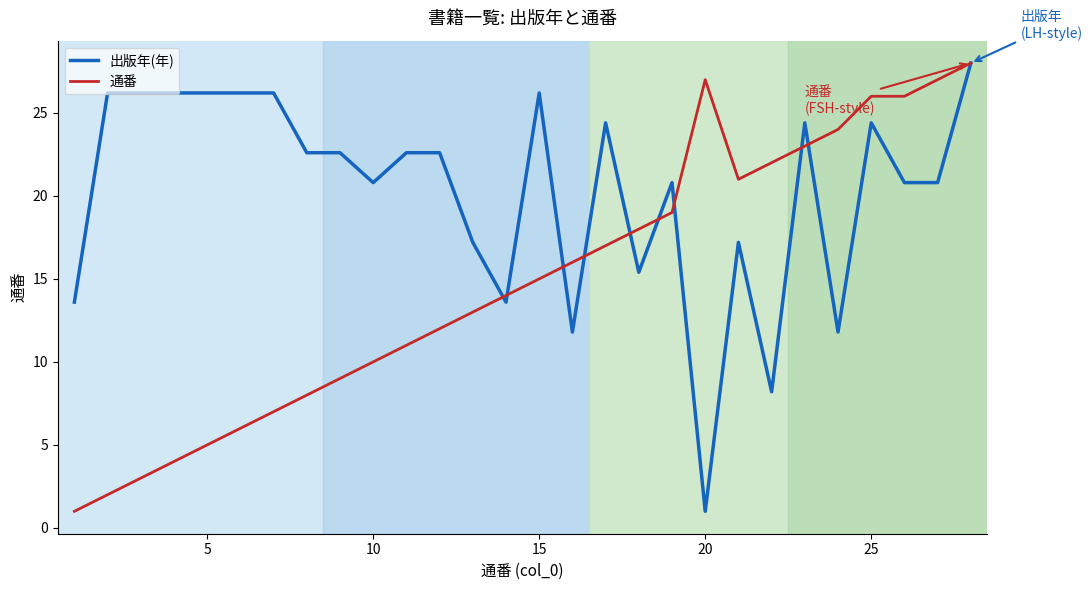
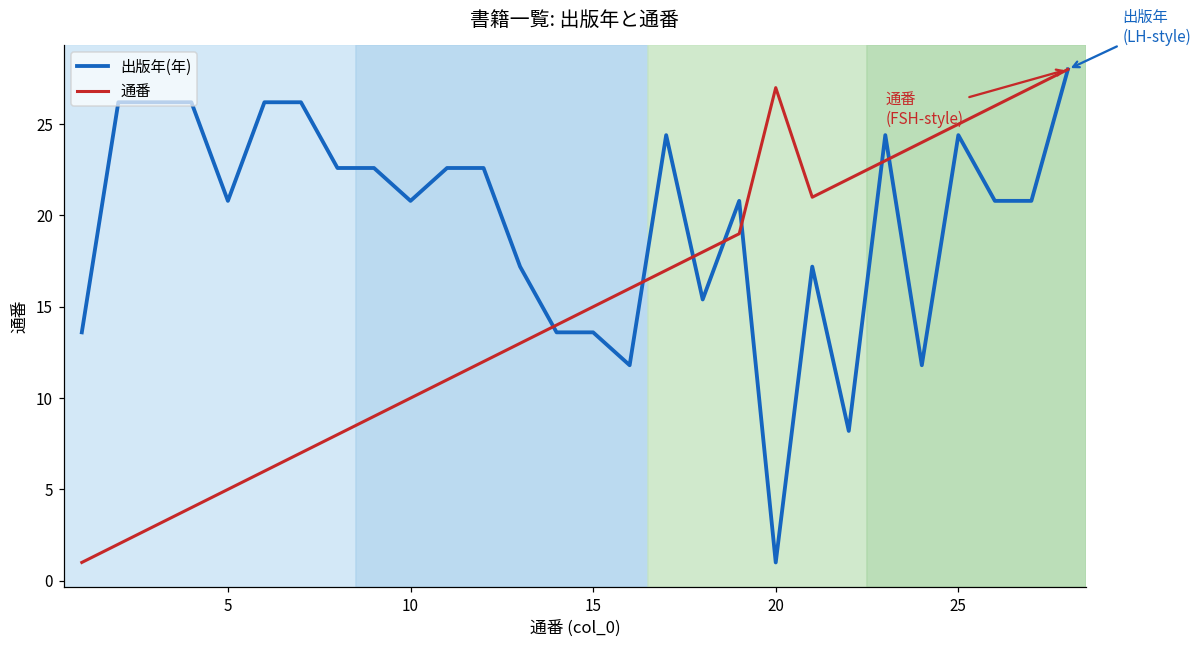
出版年(年), 5: 26.2 -> 20.8
出版年(年), 15: 26.2 -> 13.6
通番, 25: 26 -> 25
